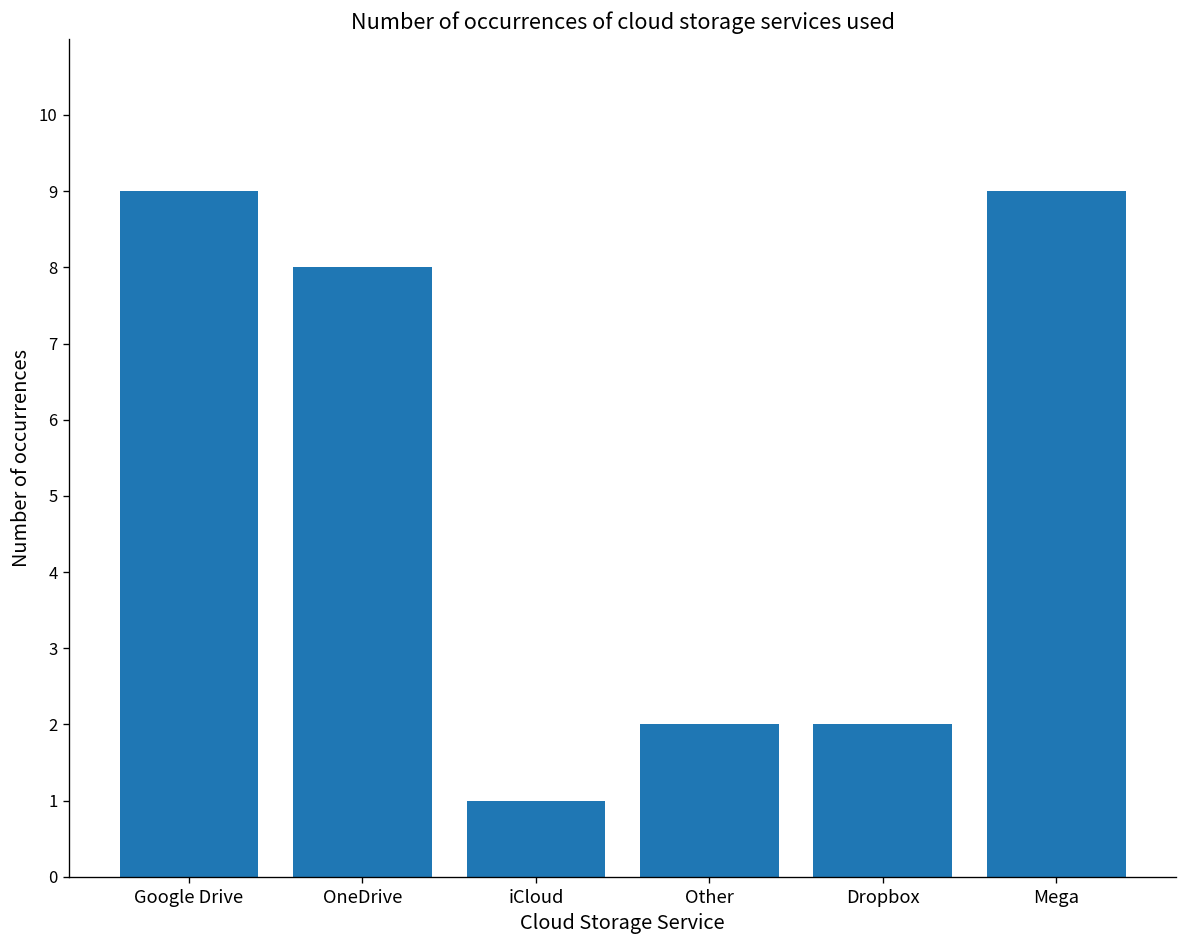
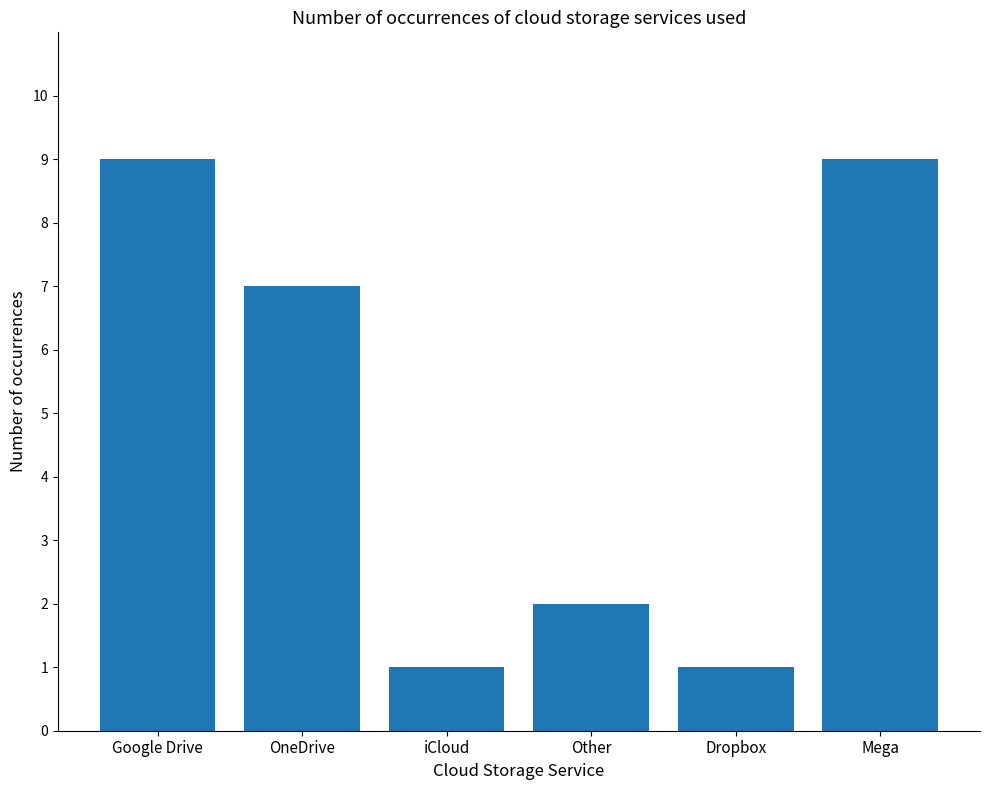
OneDrive: 8 -> 7
Dropbox: 2 -> 1
